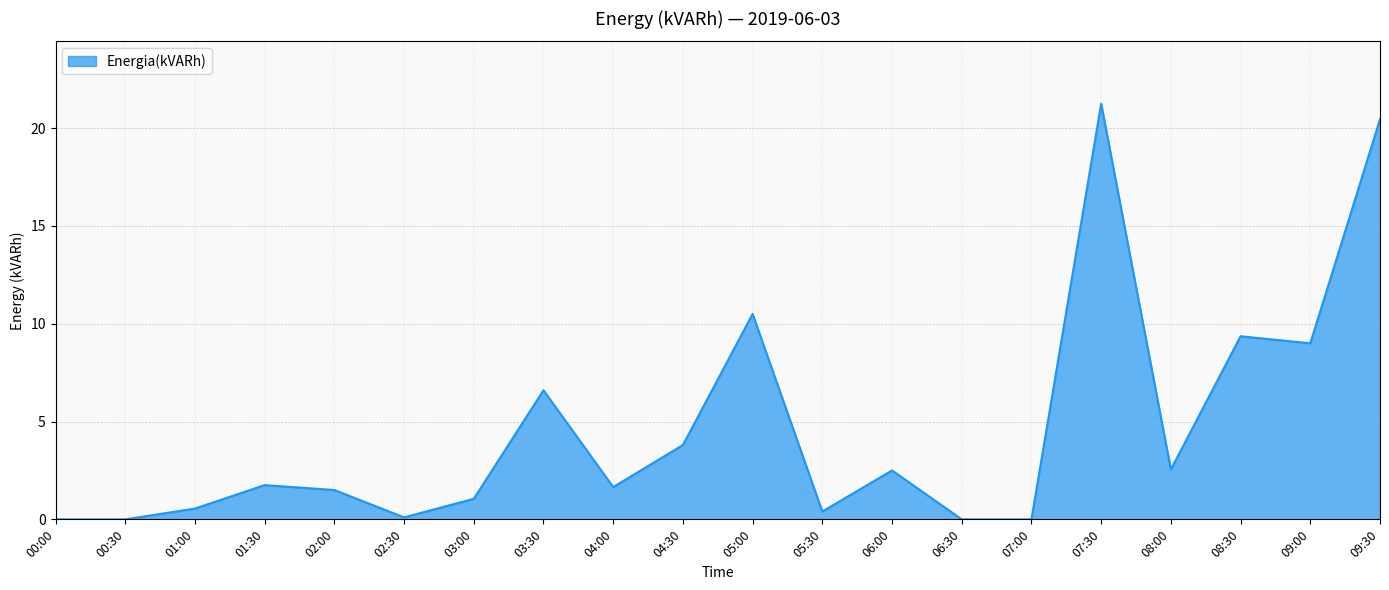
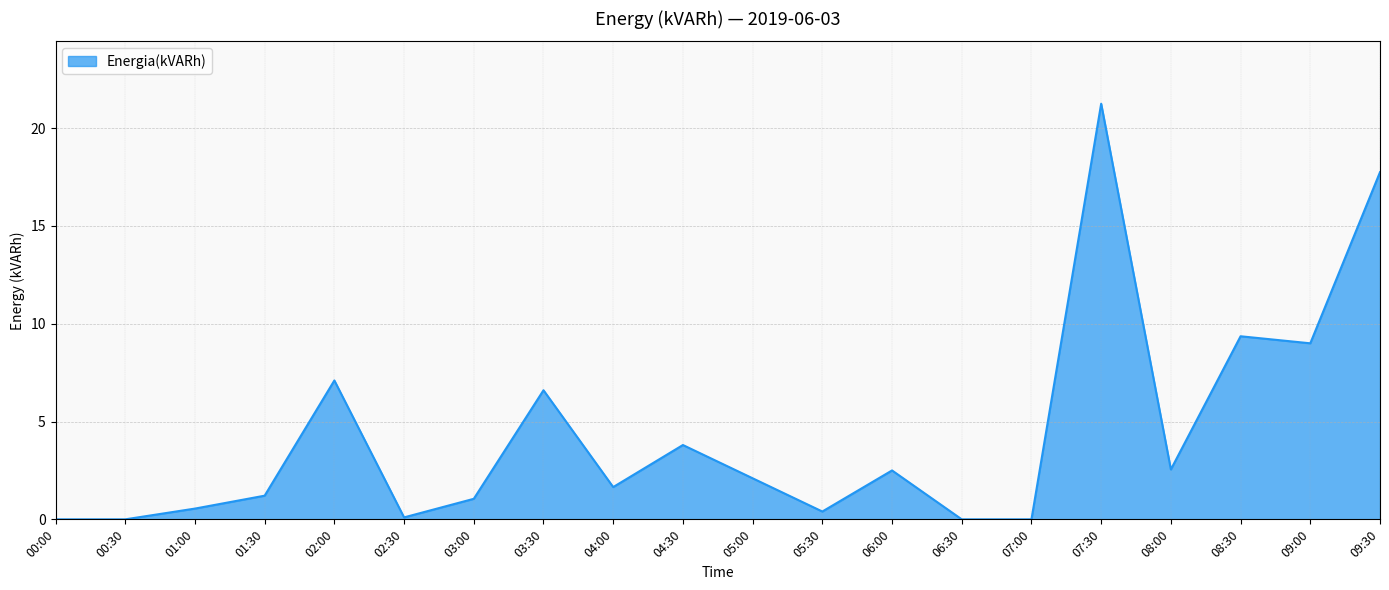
01:30: 1.8 -> 1.2
02:00: 1.5 -> 7.1
05:00: 10.5 -> 2.1
09:30: 20.5 -> 17.8
